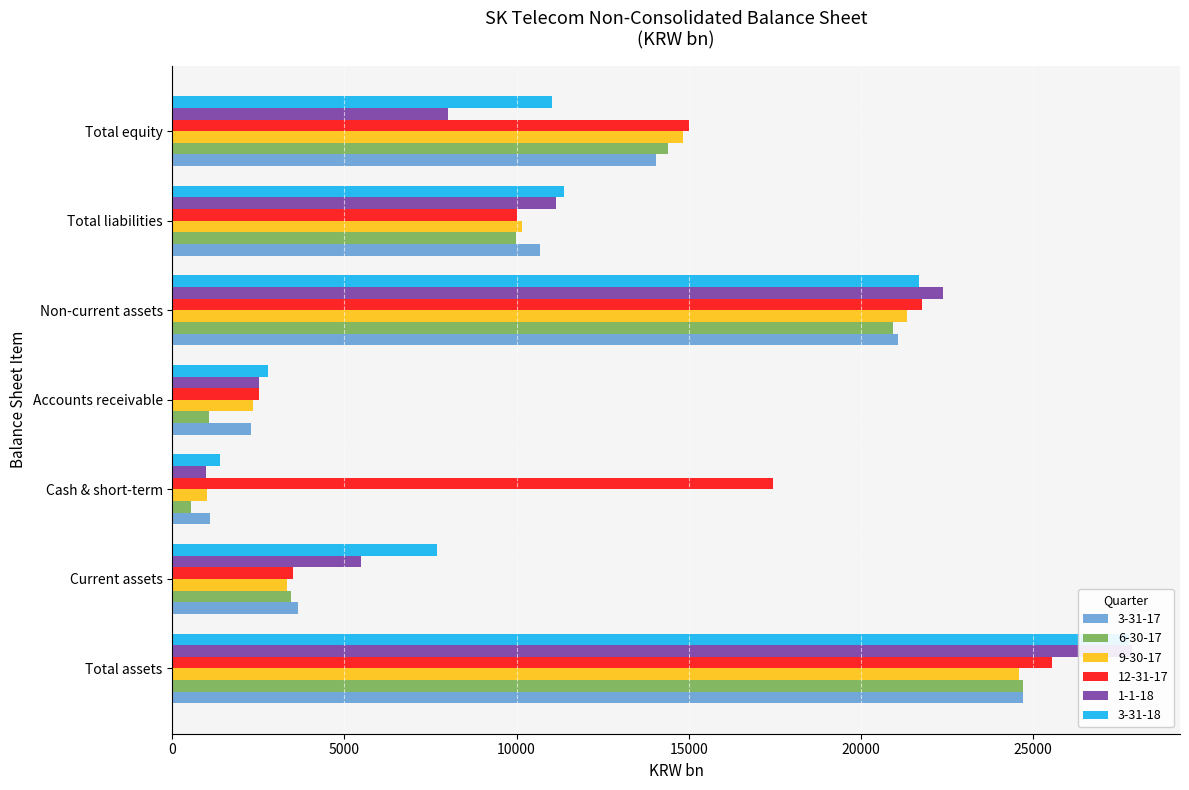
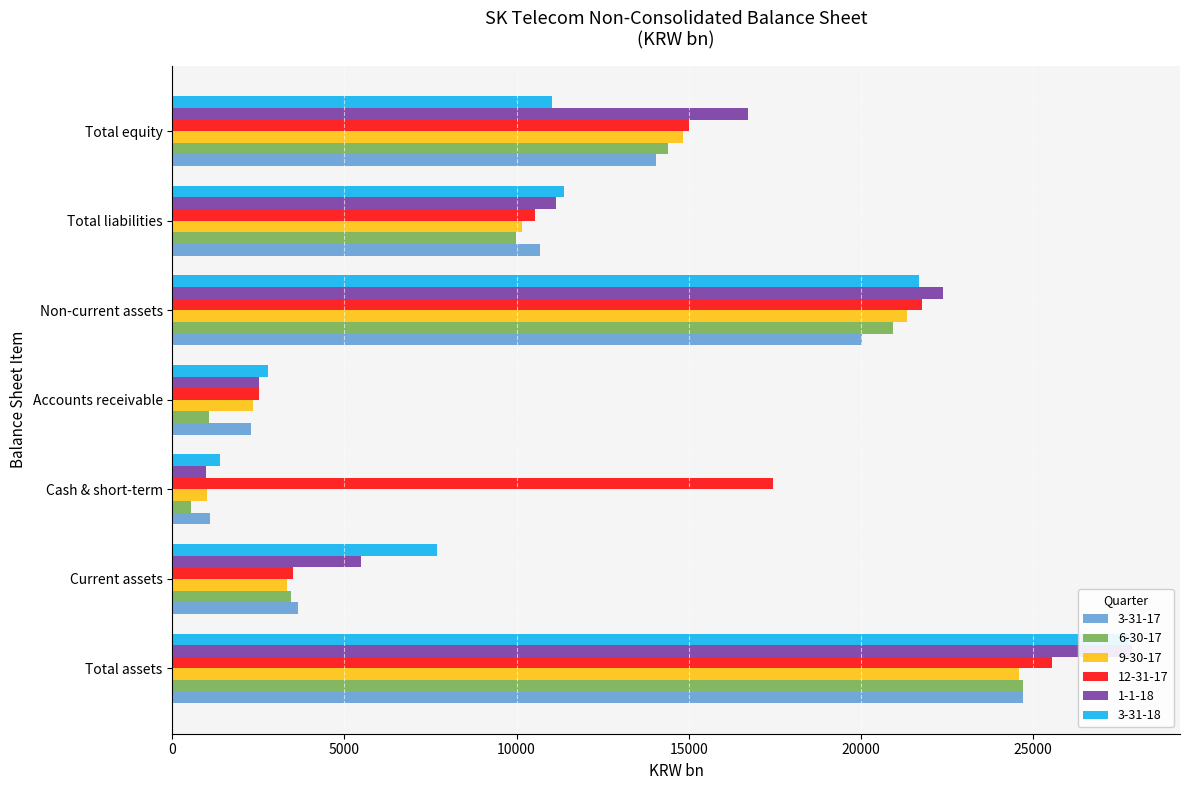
1-1-18, Total equity: 8000 -> 16700
12-31-17, Total liabilities: 10000 -> 10600
3-31-17, Non-current assets: 21100 -> 20000
